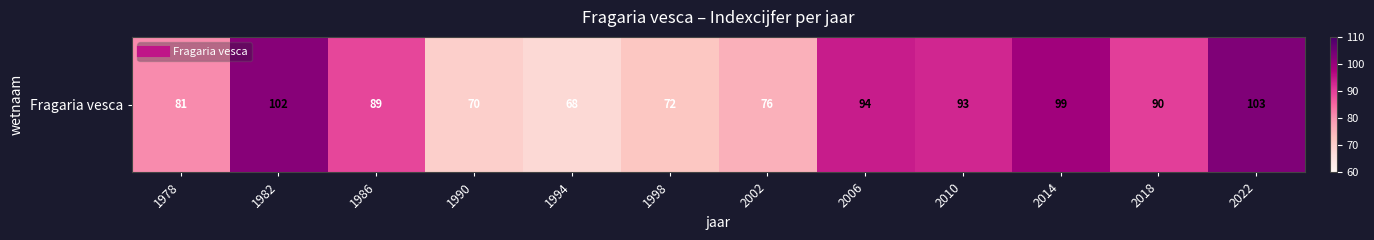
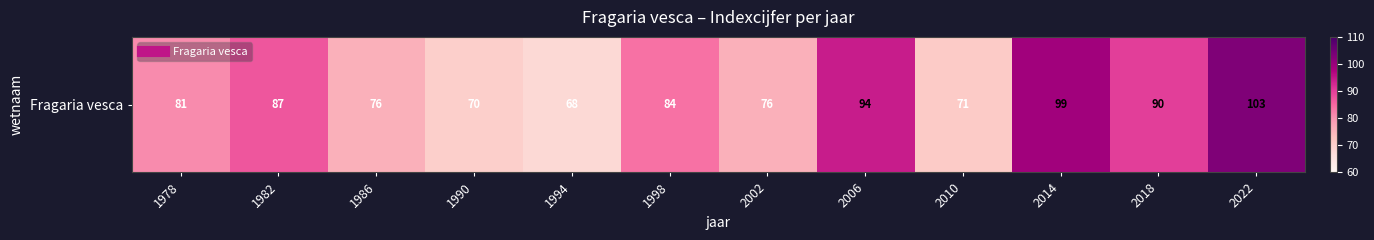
Fragaria vesca, 1982: 102 -> 87
Fragaria vesca, 1986: 89 -> 76
Fragaria vesca, 1998: 72 -> 84
Fragaria vesca, 2010: 93 -> 71
